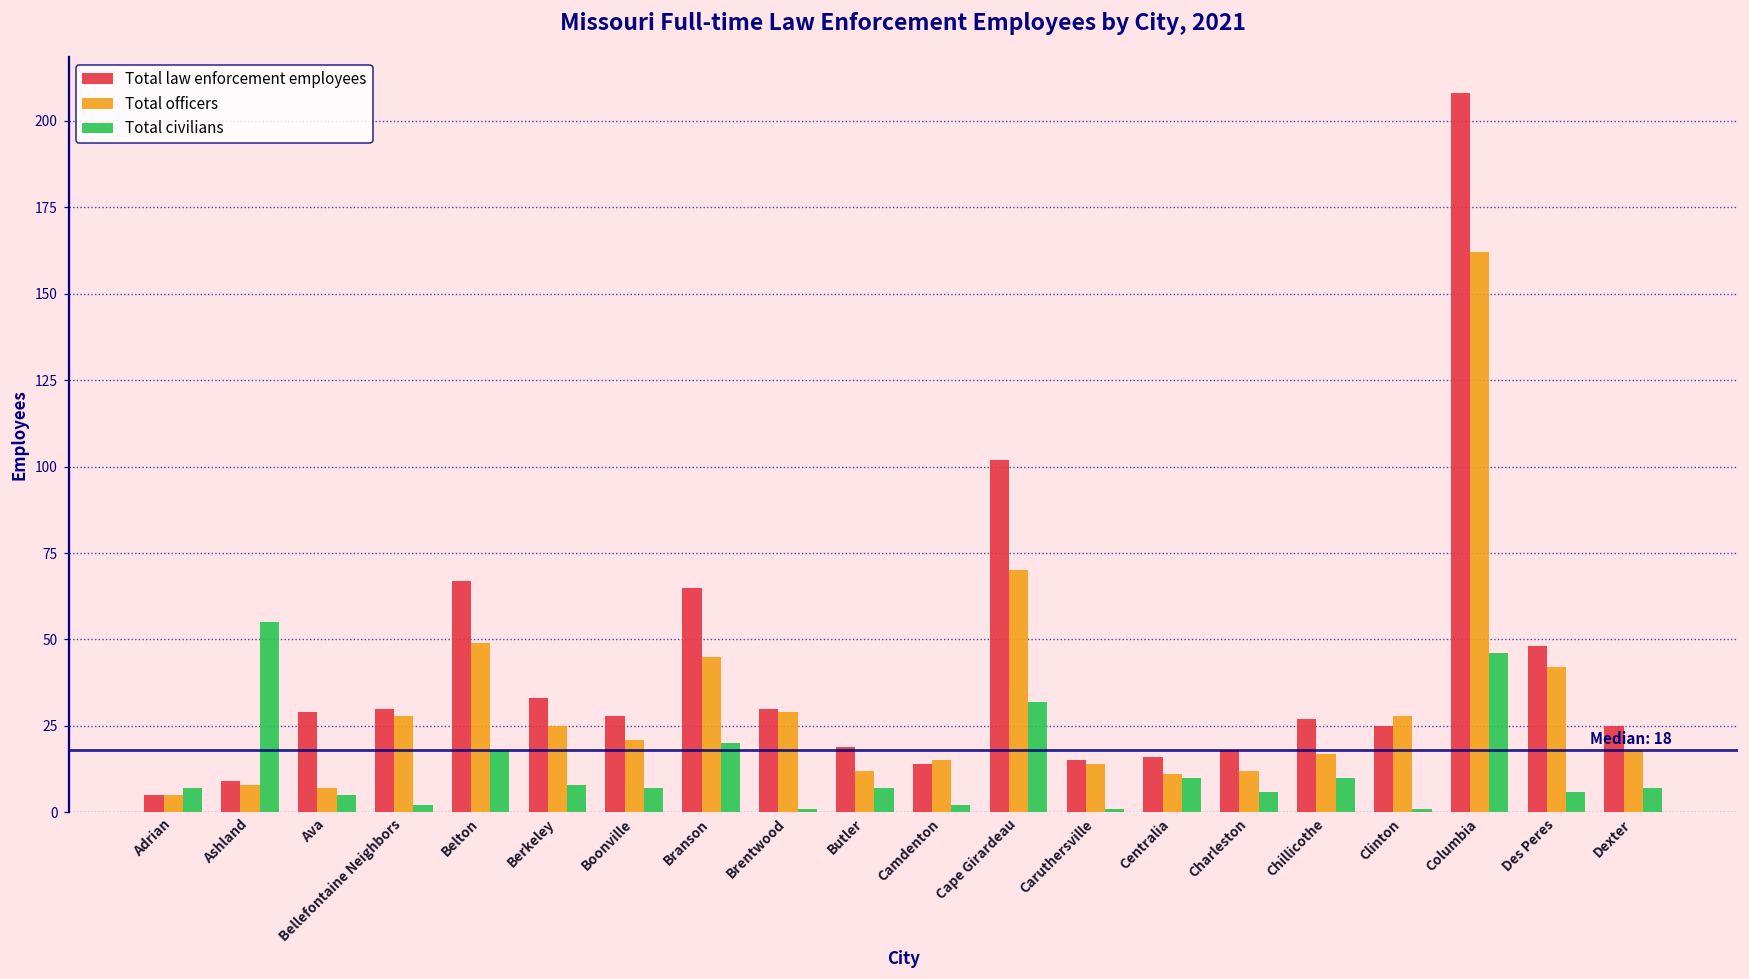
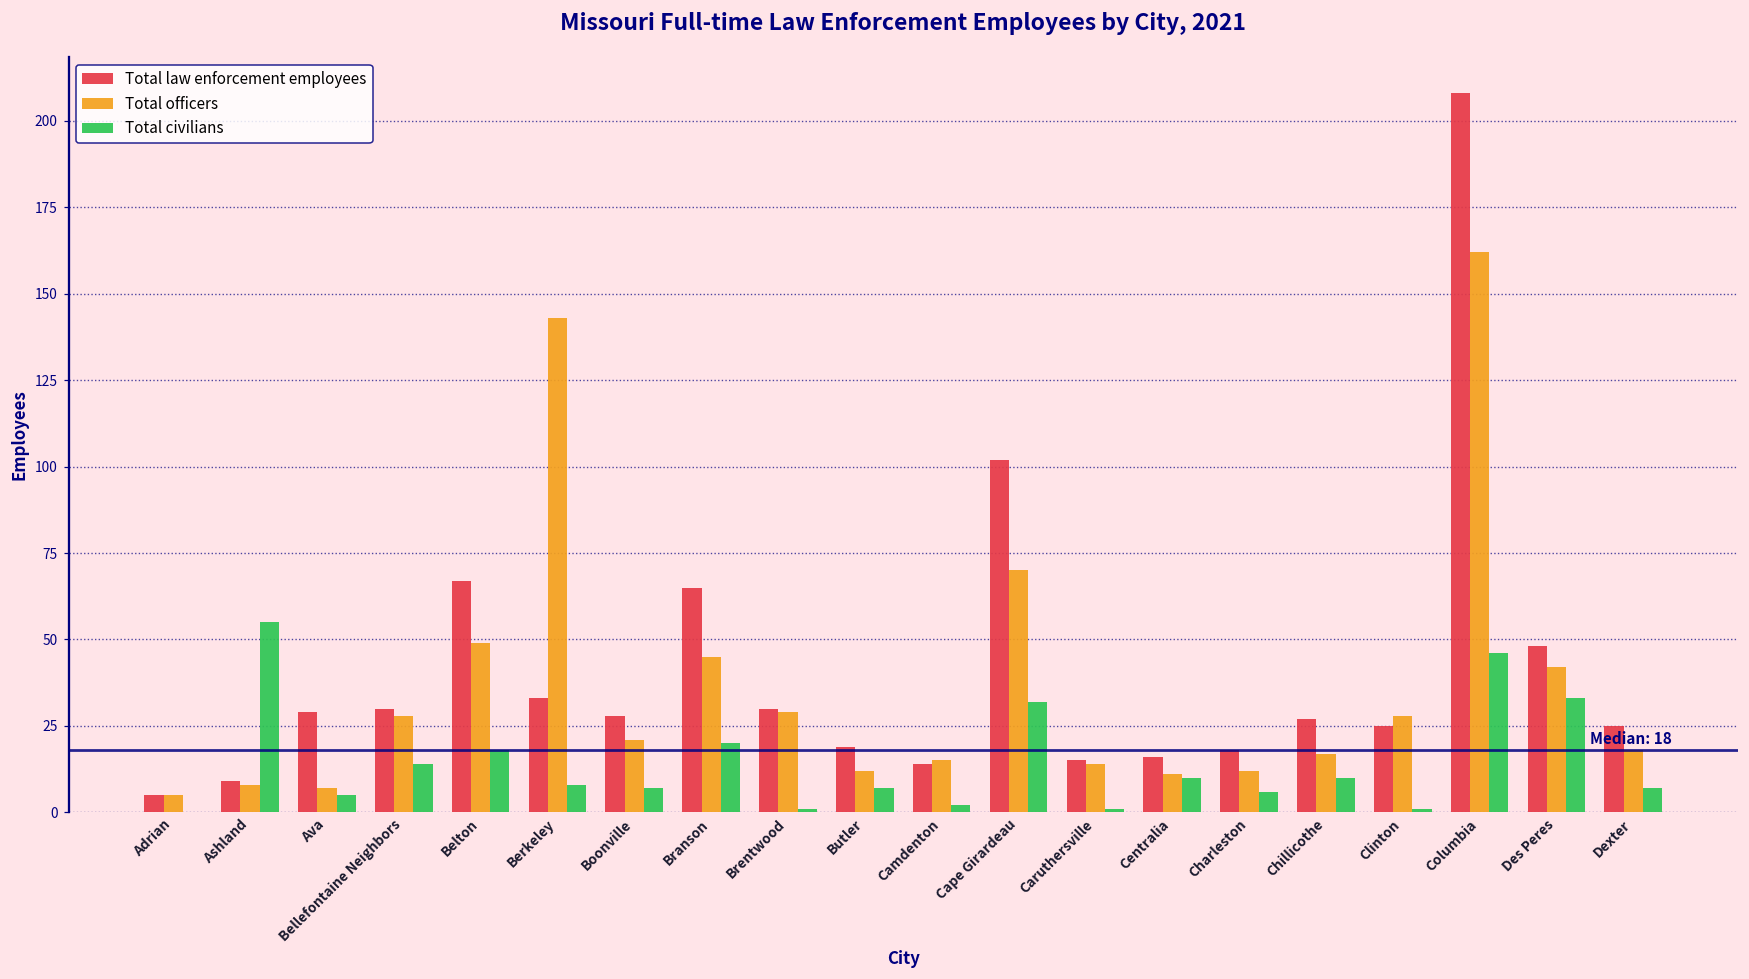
Total civilians, Adrian: 7 -> 0
Total civilians, Bellefontaine Neighbors: 2 -> 14
Total officers, Berkeley: 25 -> 143
Total civilians, Des Peres: 6 -> 33
